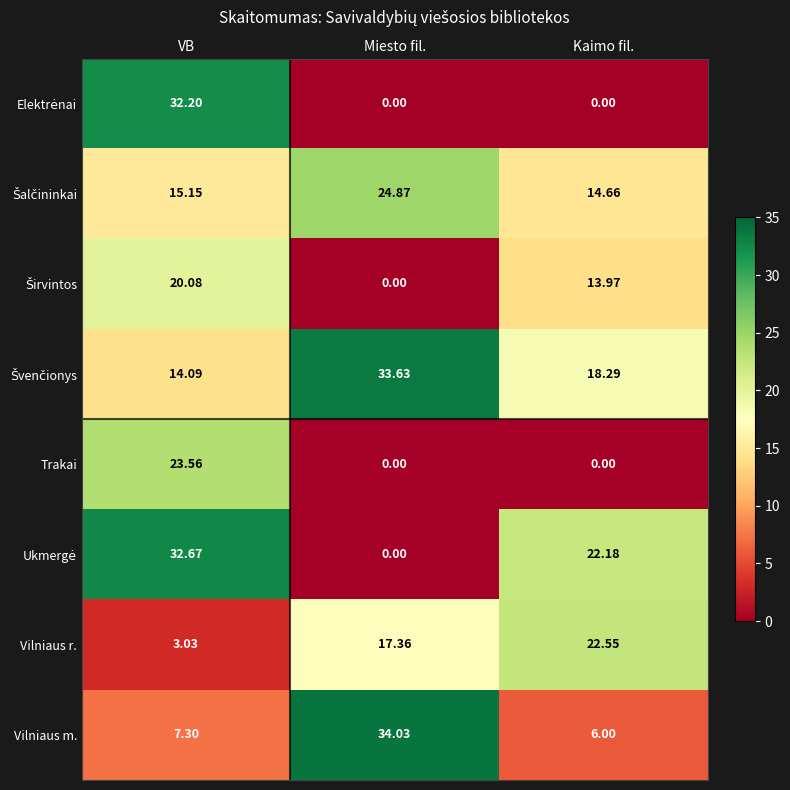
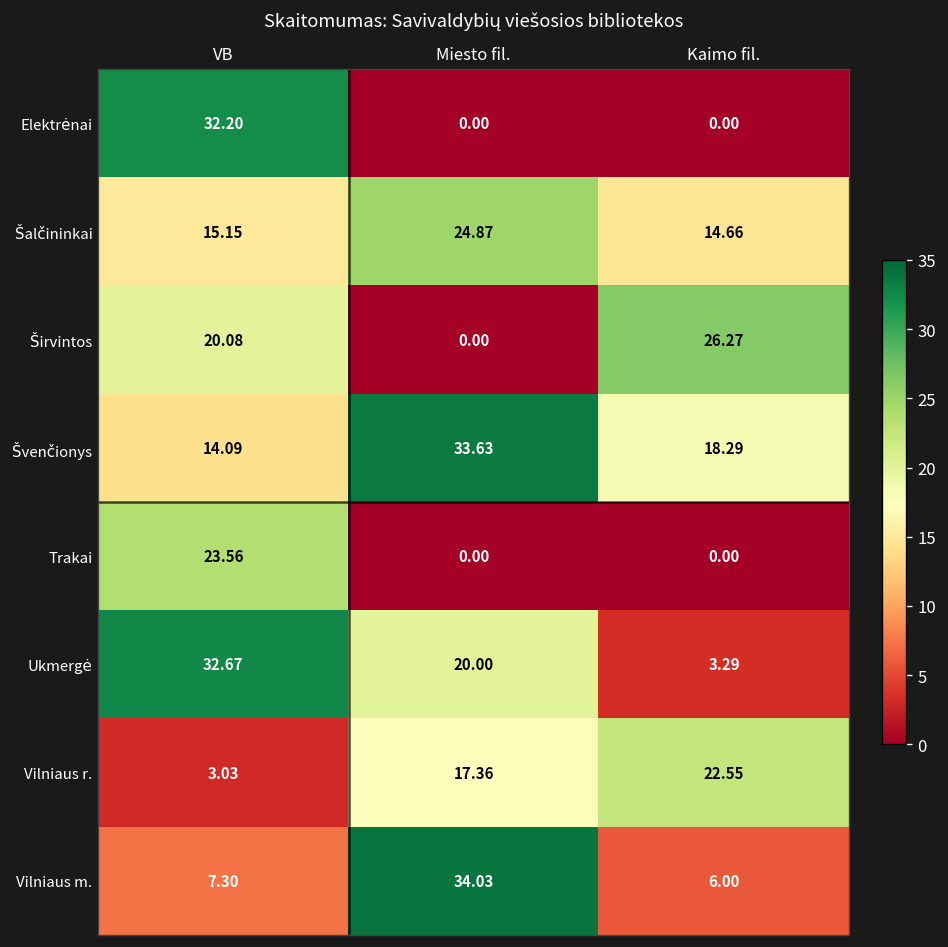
Širvintos, Kaimo fil.: 13.97 -> 26.27
Ukmergė, Miesto fil.: 0.00 -> 20.00
Ukmergė, Kaimo fil.: 22.18 -> 3.29
